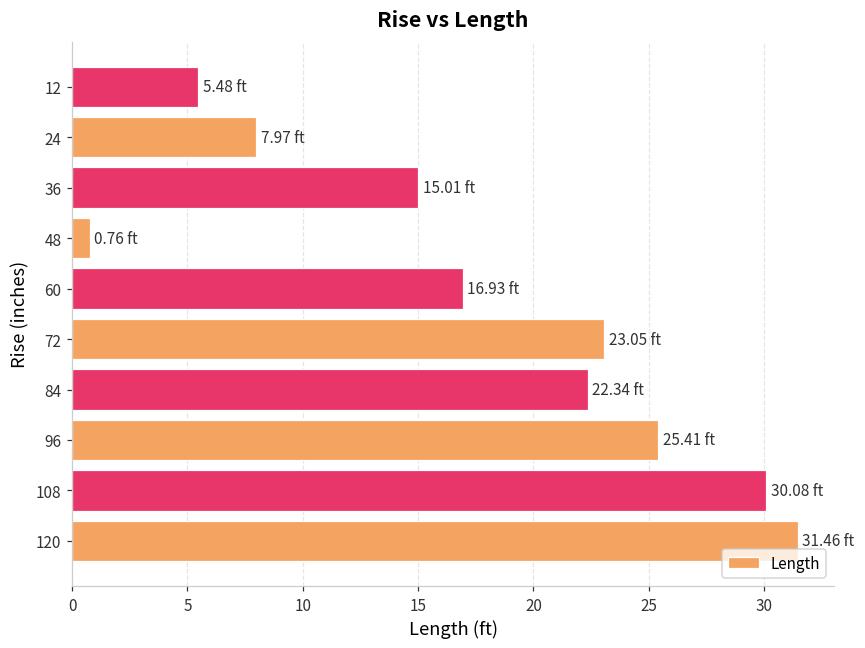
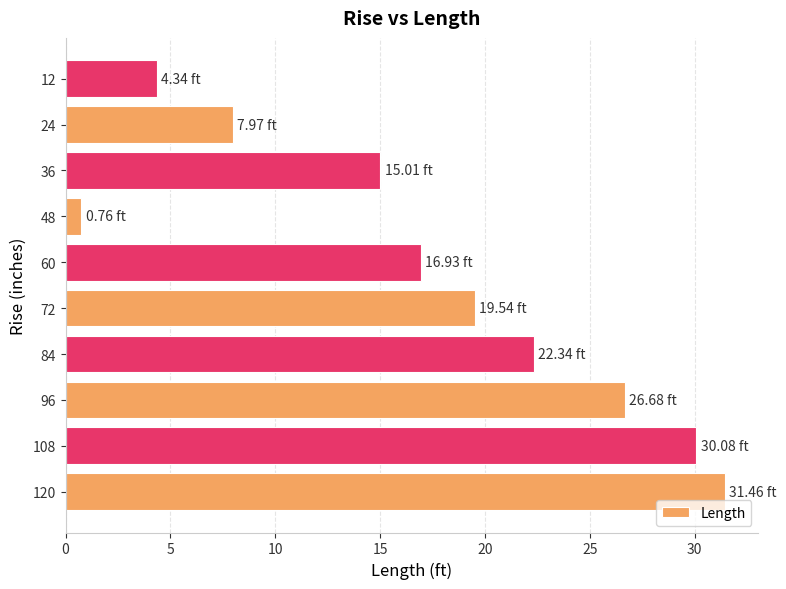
12: 5.48 -> 4.34
72: 23.05 -> 19.54
96: 25.41 -> 26.68
